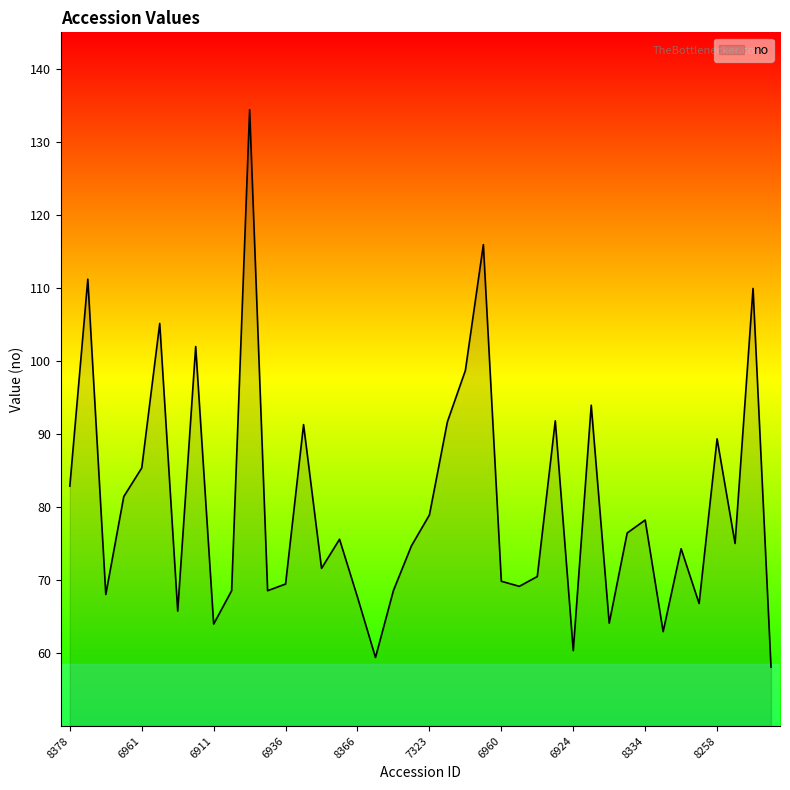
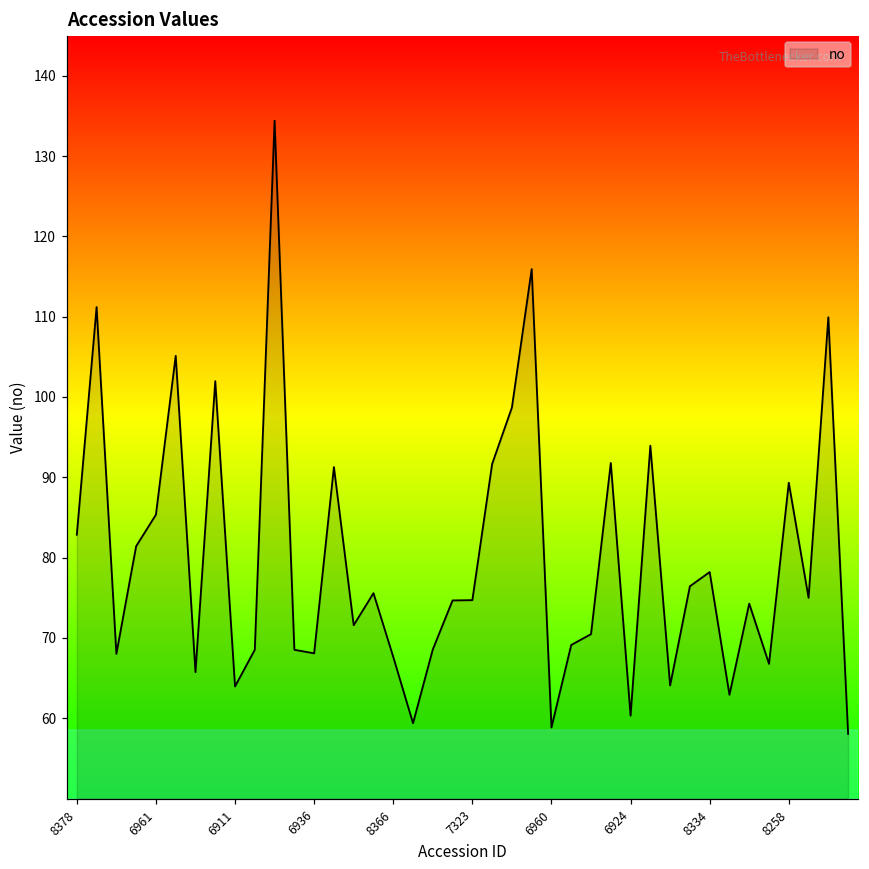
6936: 69 -> 68
7323: 79 -> 75
6960: 70 -> 59
